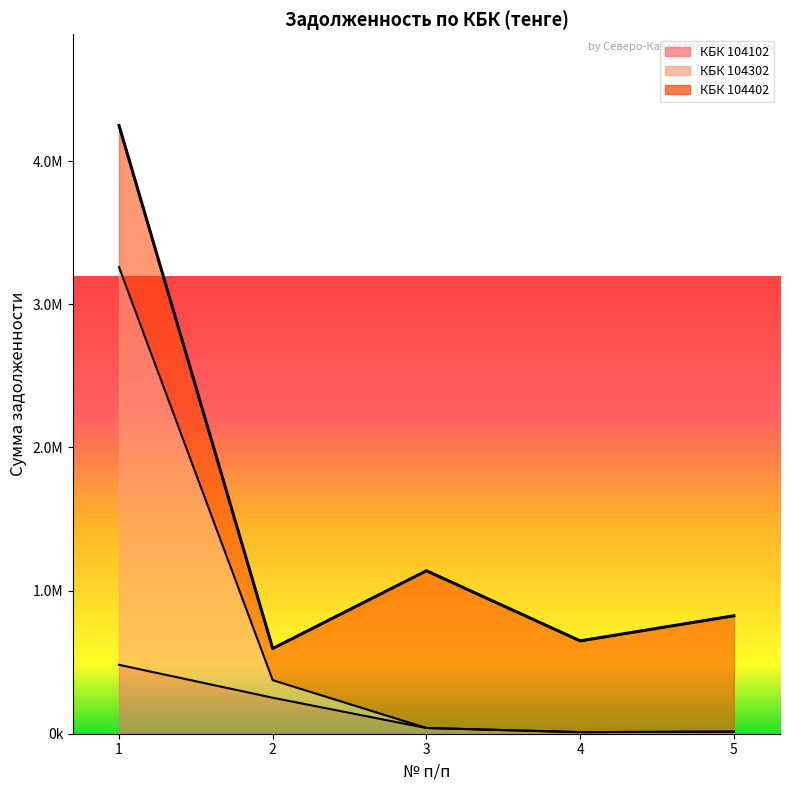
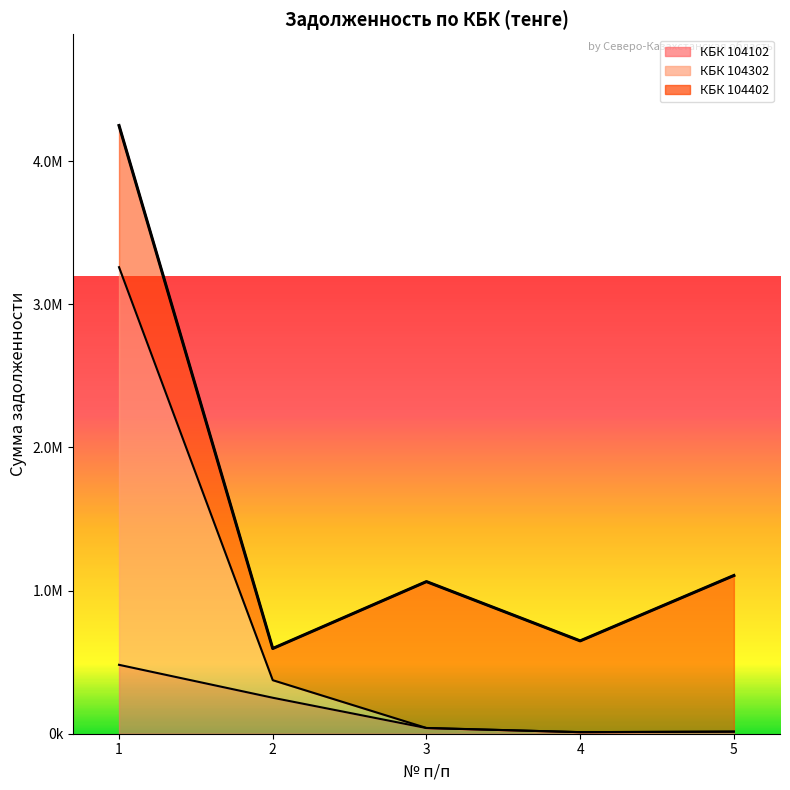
КБК 104402, 3: 1100000 -> 1020000
КБК 104402, 5: 810000 -> 1090000
